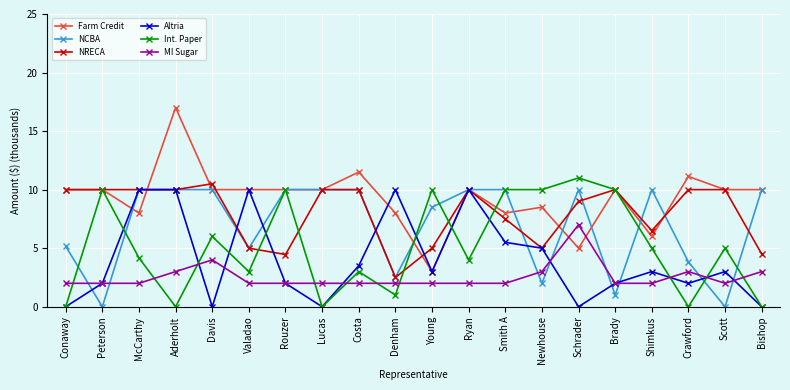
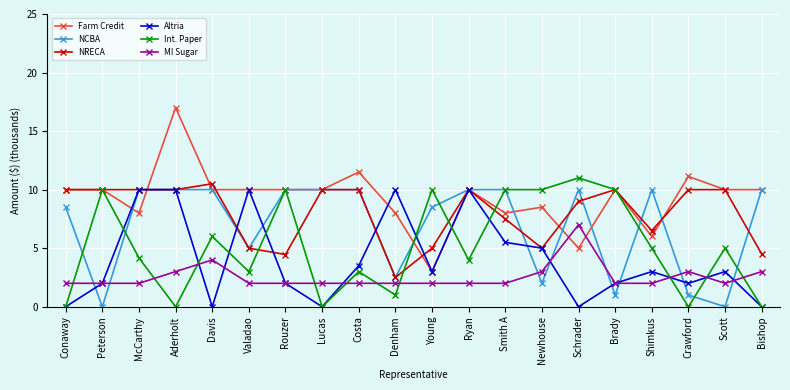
NCBA, Conaway: 5.2 -> 8.5
NCBA, Crawford: 3.8 -> 1.0
